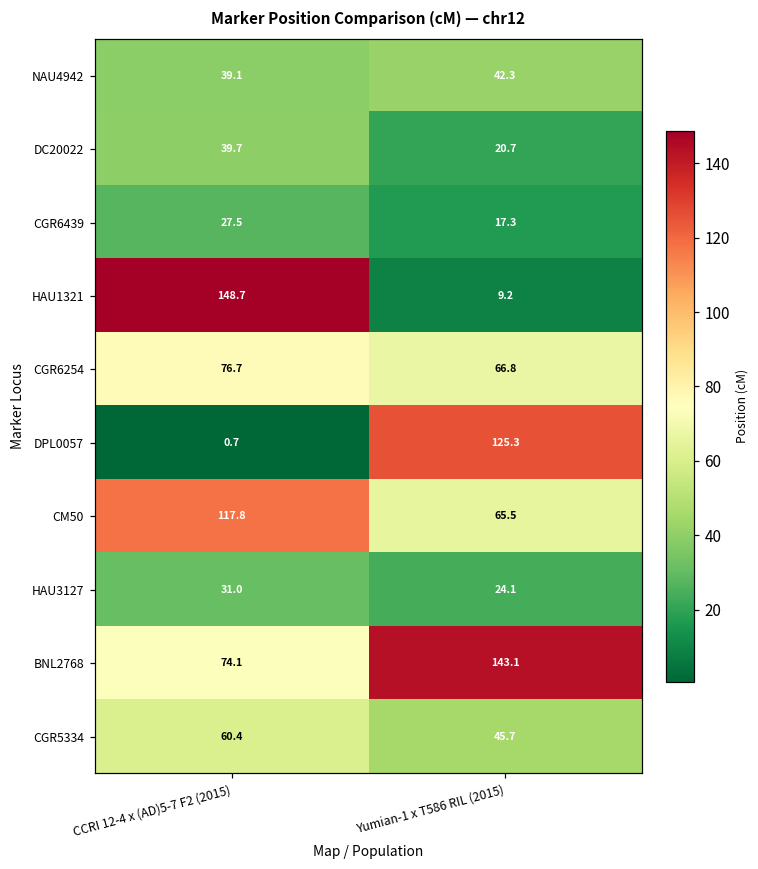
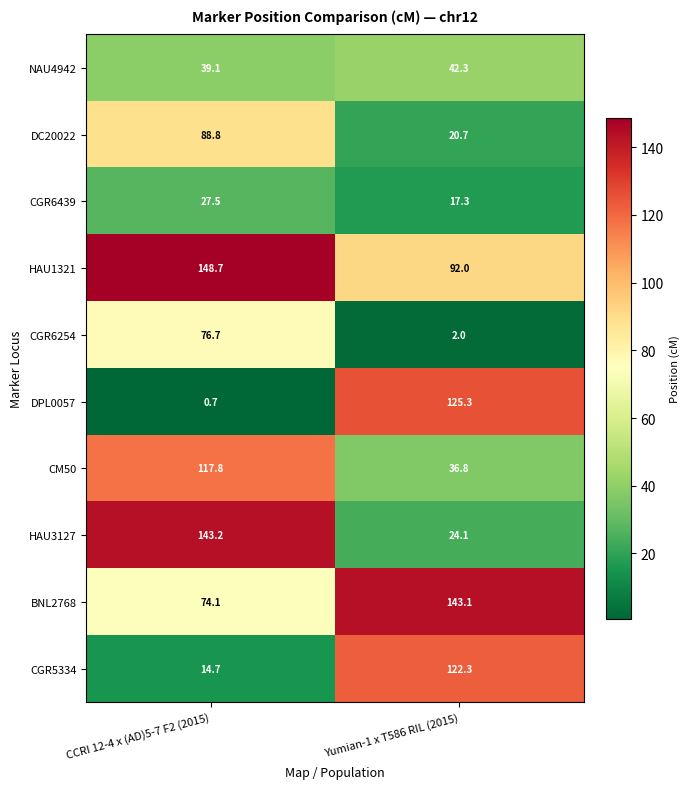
DC20022, CCRI 12-4 x (AD)5-7 F2 (2015): 39.7 -> 88.8
HAU1321, Yumian-1 x T586 RIL (2015): 9.2 -> 92.0
CGR6254, Yumian-1 x T586 RIL (2015): 66.8 -> 2.0
CM50, Yumian-1 x T586 RIL (2015): 65.5 -> 36.8
HAU3127, CCRI 12-4 x (AD)5-7 F2 (2015): 31.0 -> 143.2
CGR5334, CCRI 12-4 x (AD)5-7 F2 (2015): 60.4 -> 14.7
CGR5334, Yumian-1 x T586 RIL (2015): 45.7 -> 122.3
